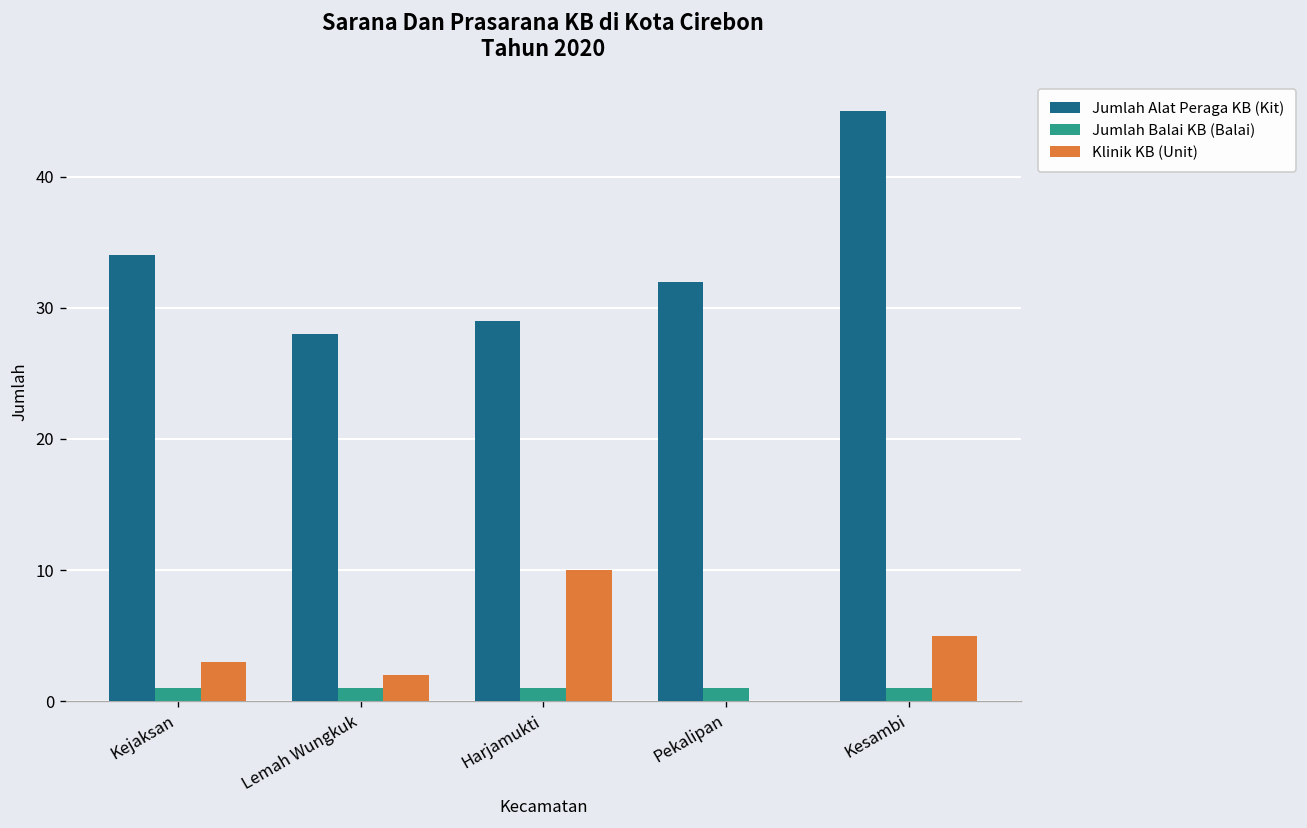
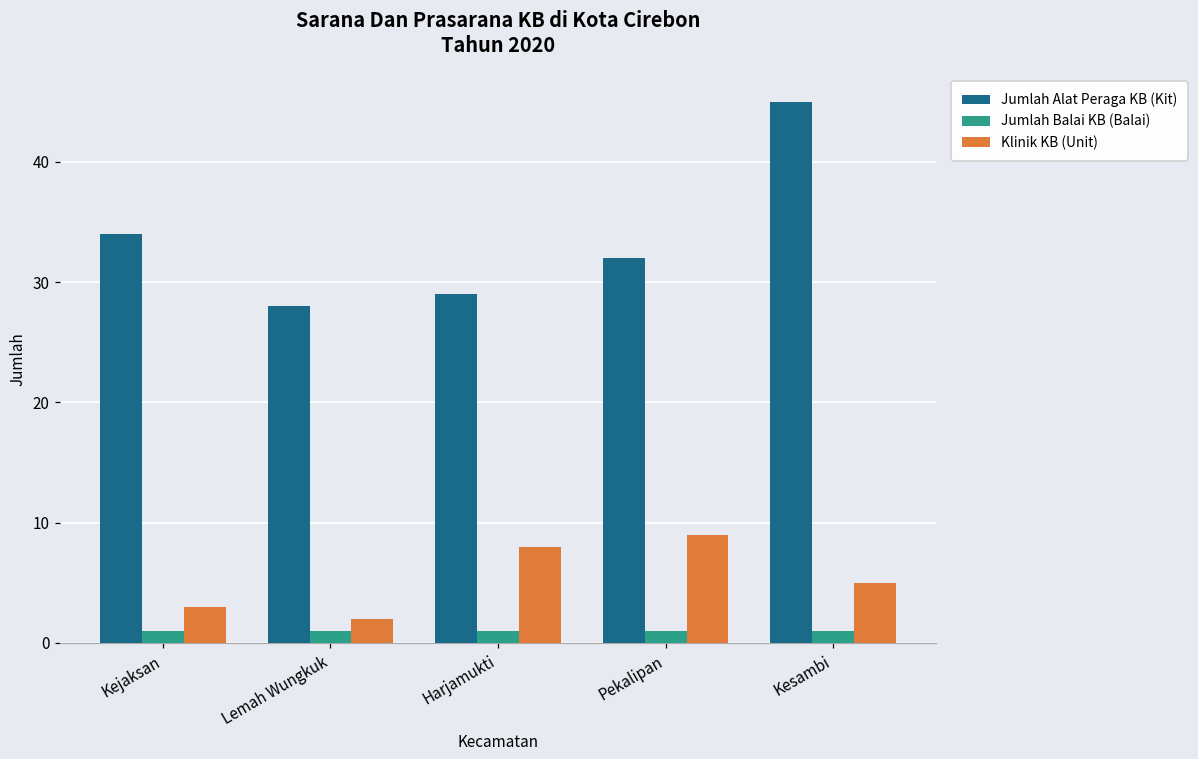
Klinik KB (Unit), Harjamukti: 10 -> 8
Klinik KB (Unit), Pekalipan: 0 -> 9
